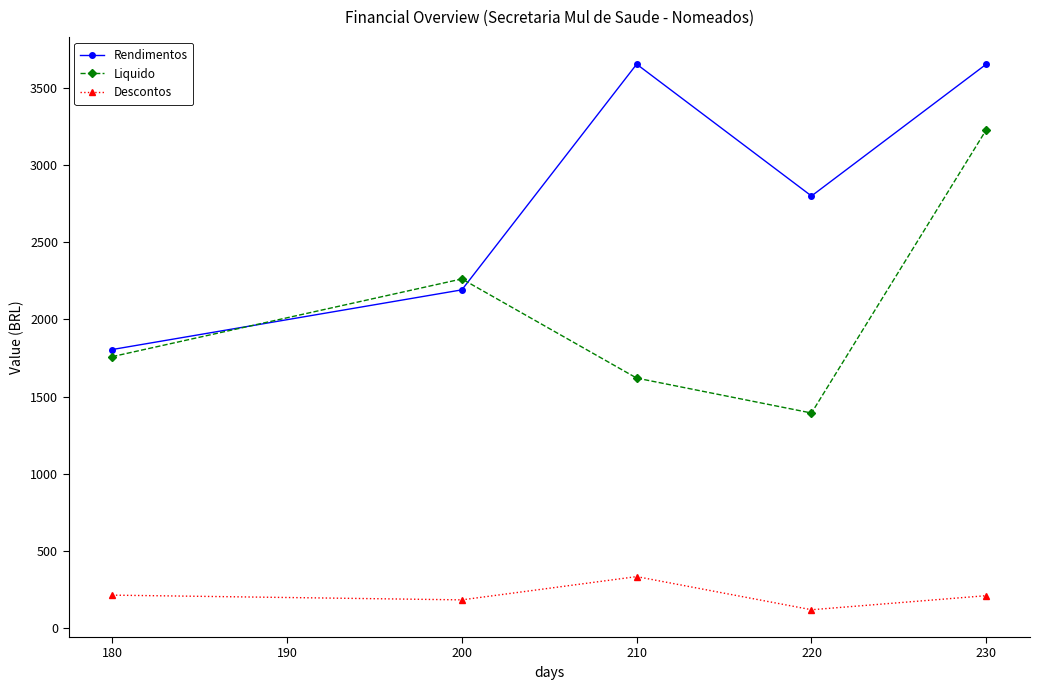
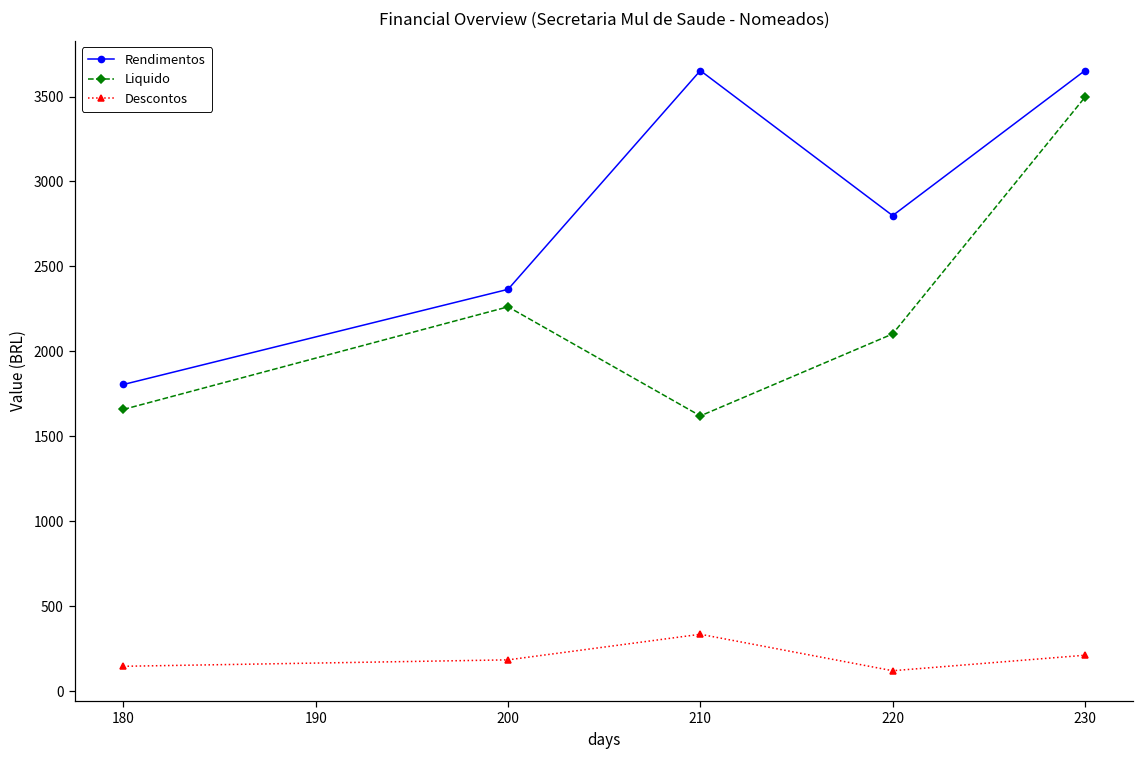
Liquido, 180: 1760 -> 1660
Descontos, 180: 220 -> 150
Rendimentos, 200: 2190 -> 2370
Liquido, 220: 1390 -> 2100
Liquido, 230: 3230 -> 3500
